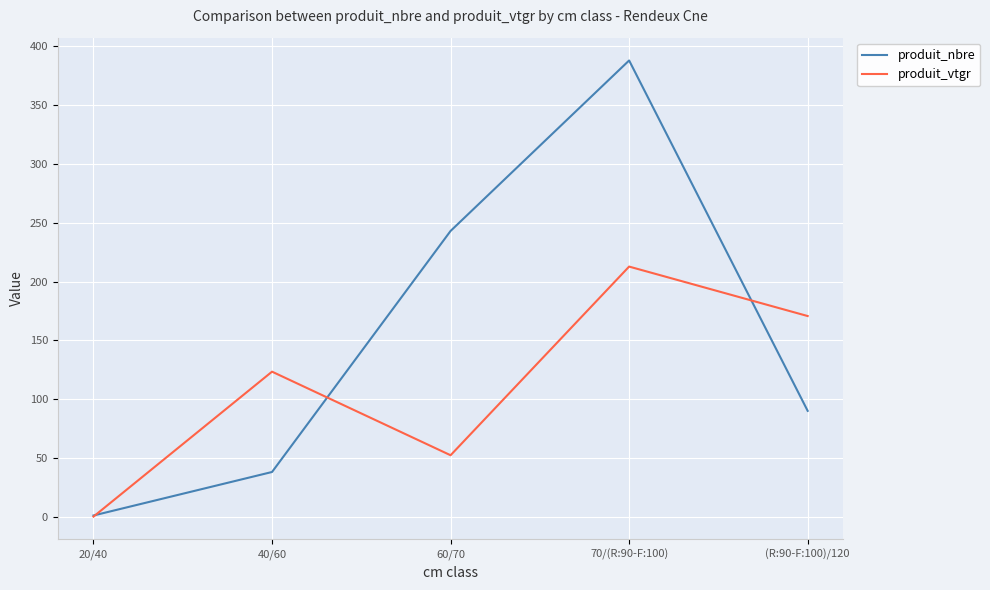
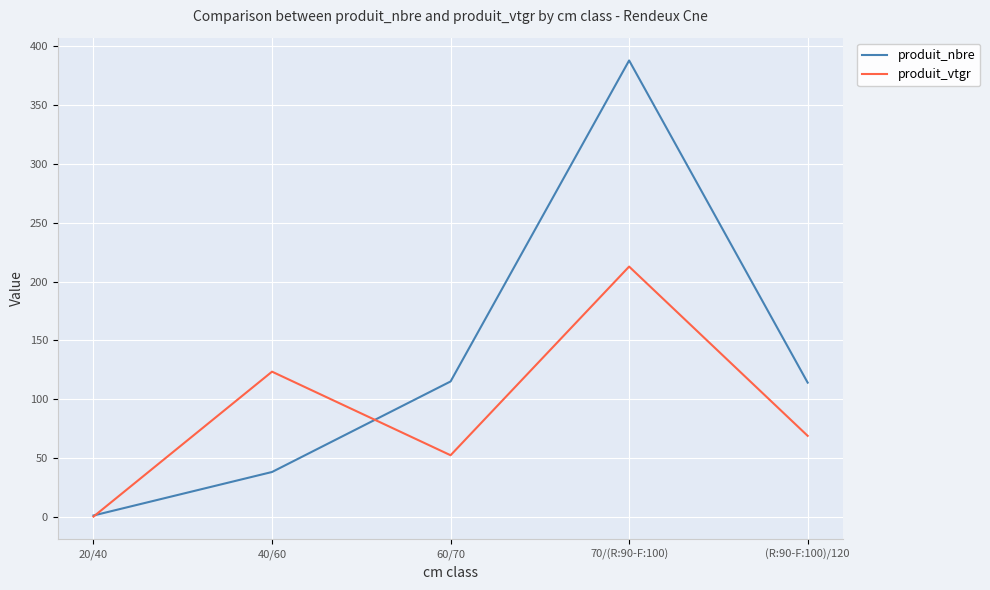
produit_nbre, 60/70: 243 -> 115
produit_nbre, (R:90-F:100)/120: 90 -> 114
produit_vtgr, (R:90-F:100)/120: 171 -> 69
